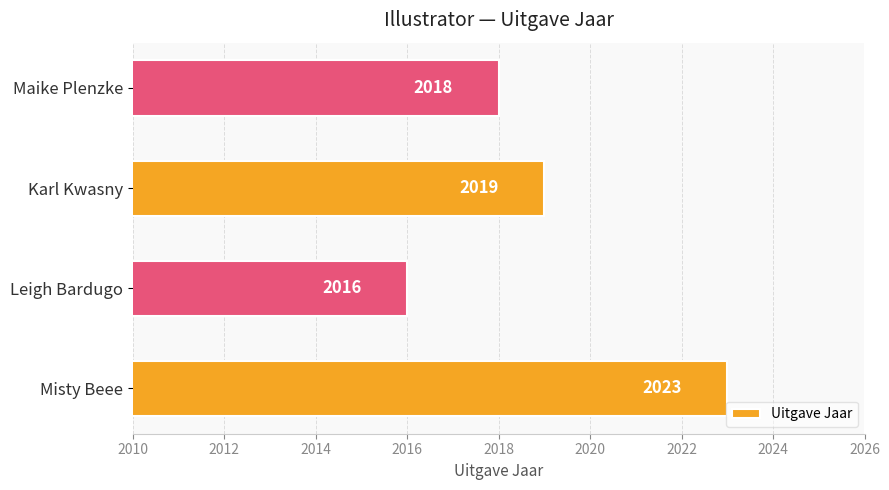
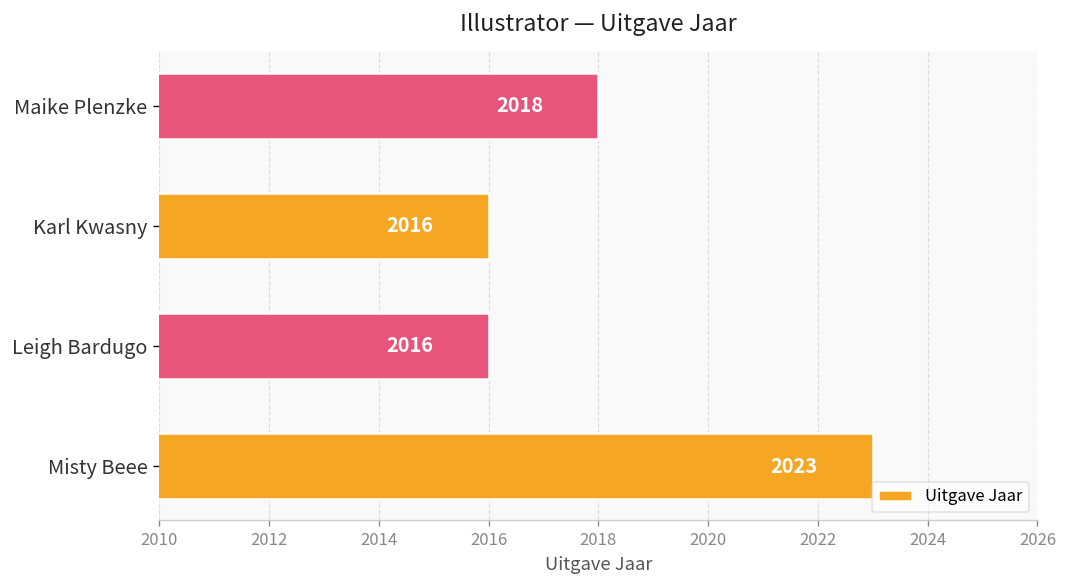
Karl Kwasny: 2019 -> 2016
